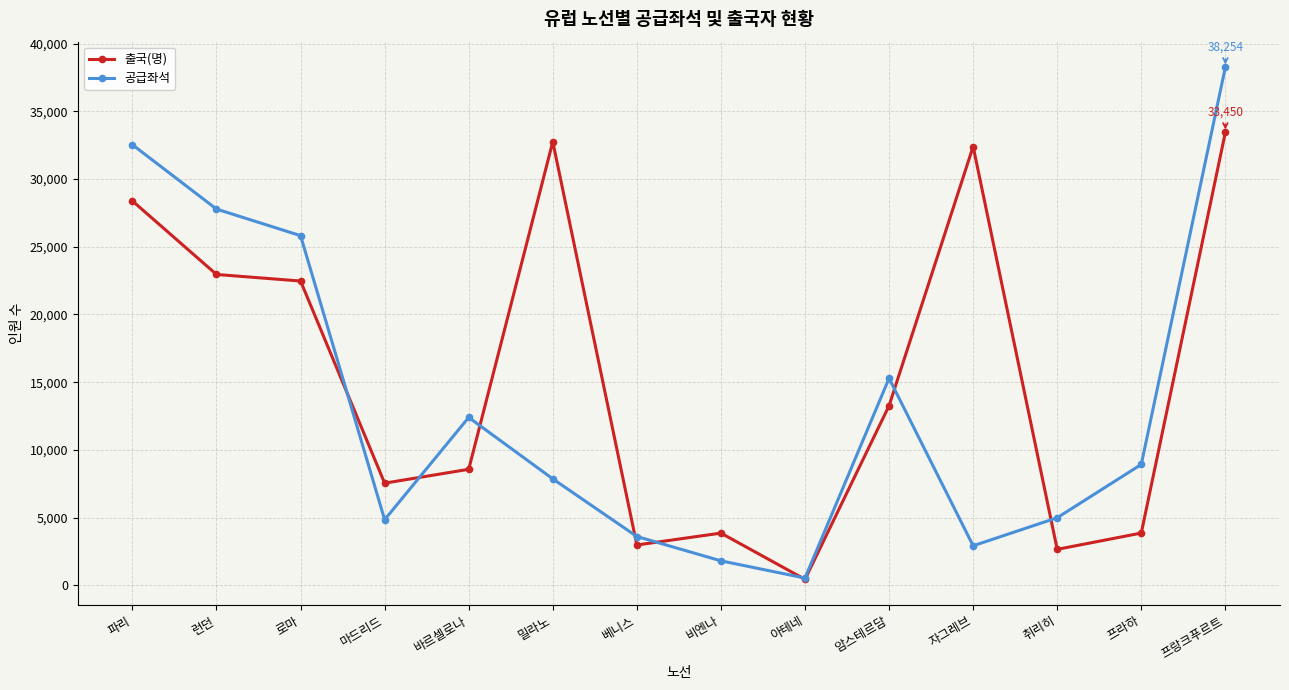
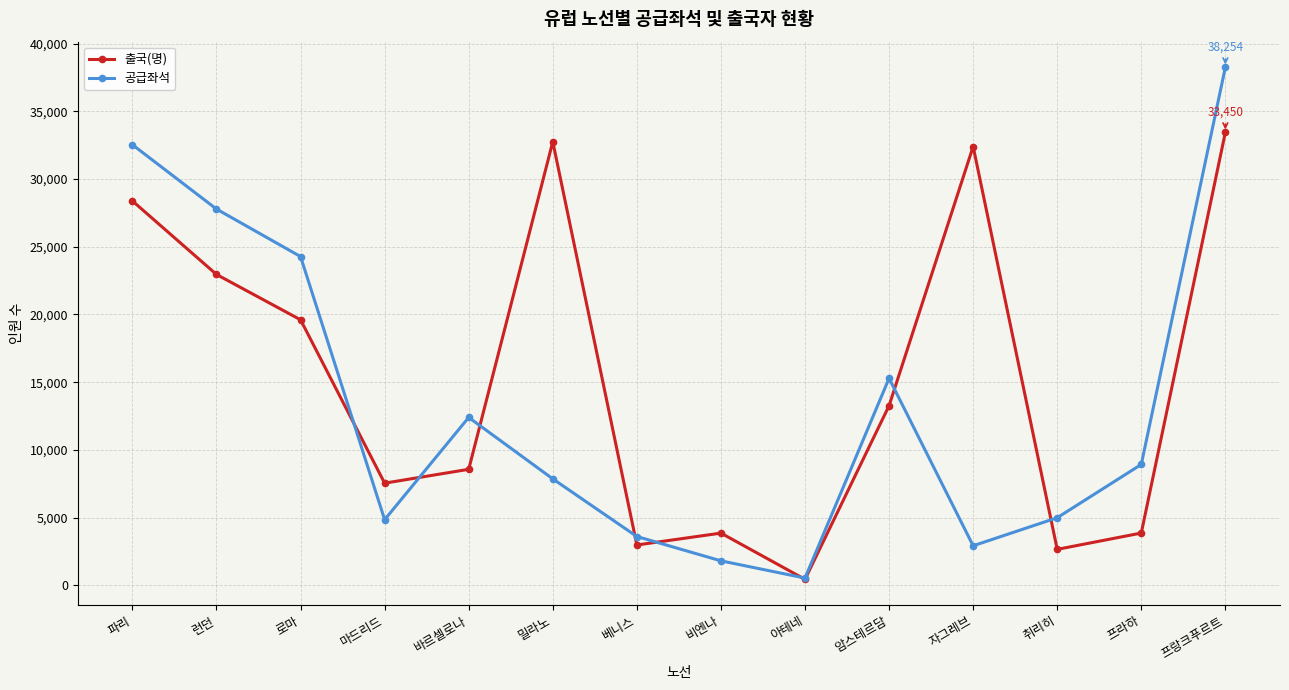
출국(명), 로마: 22,500 -> 19,600
공급좌석, 로마: 25,800 -> 24,300
